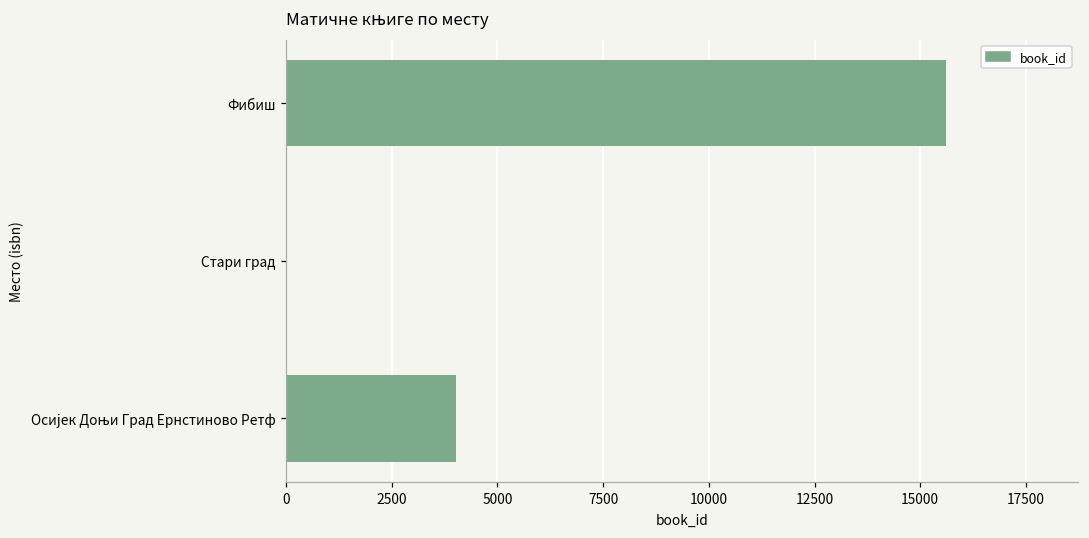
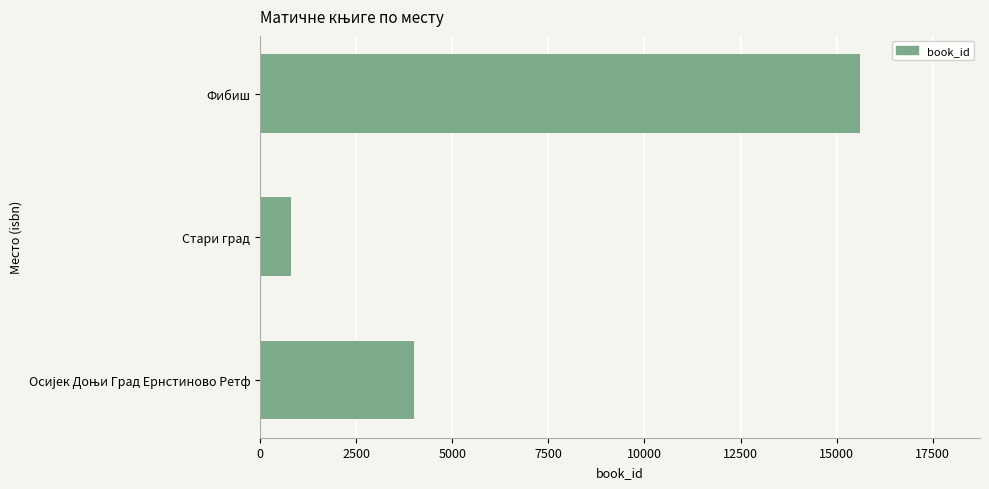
Стари град: 0 -> 800
